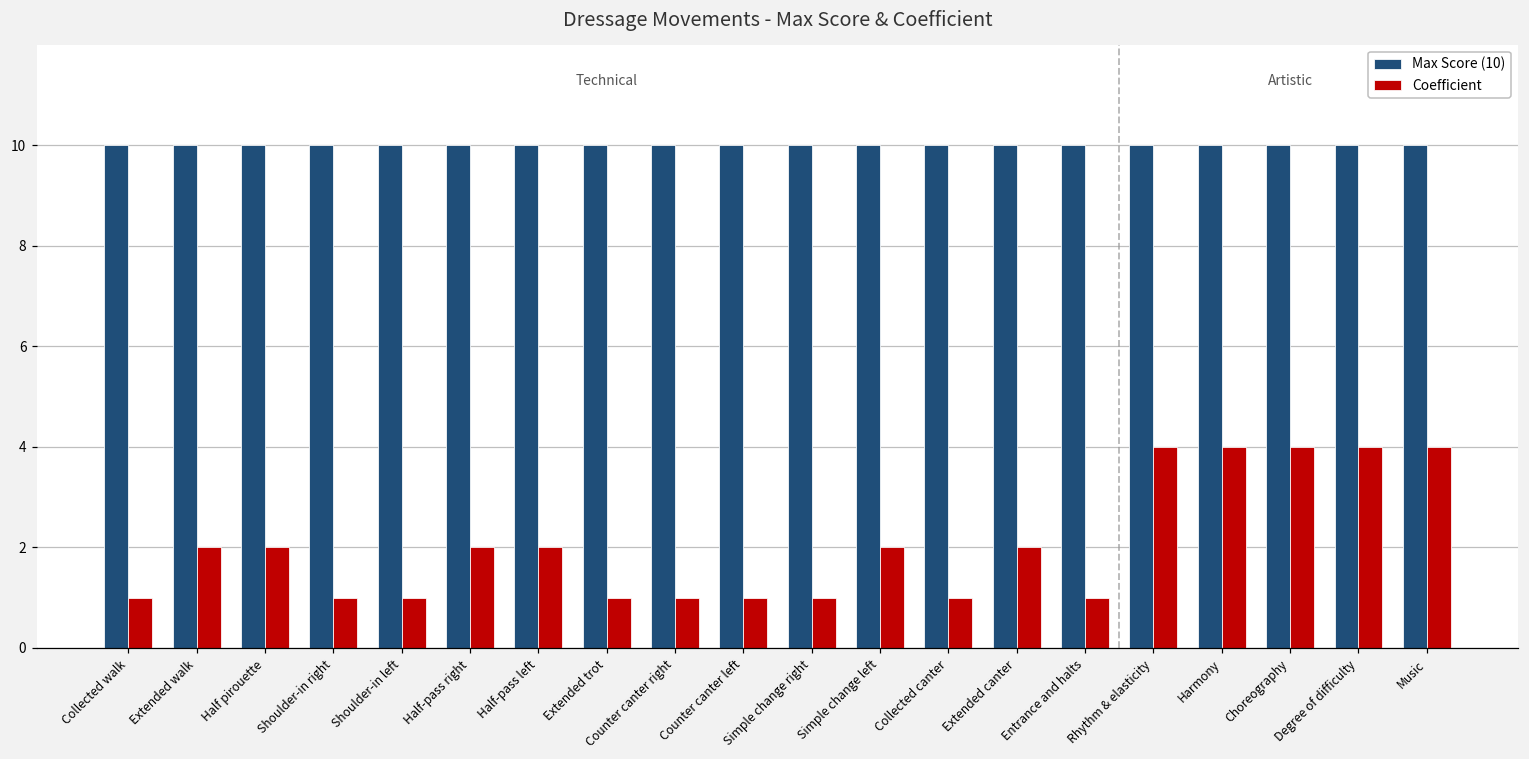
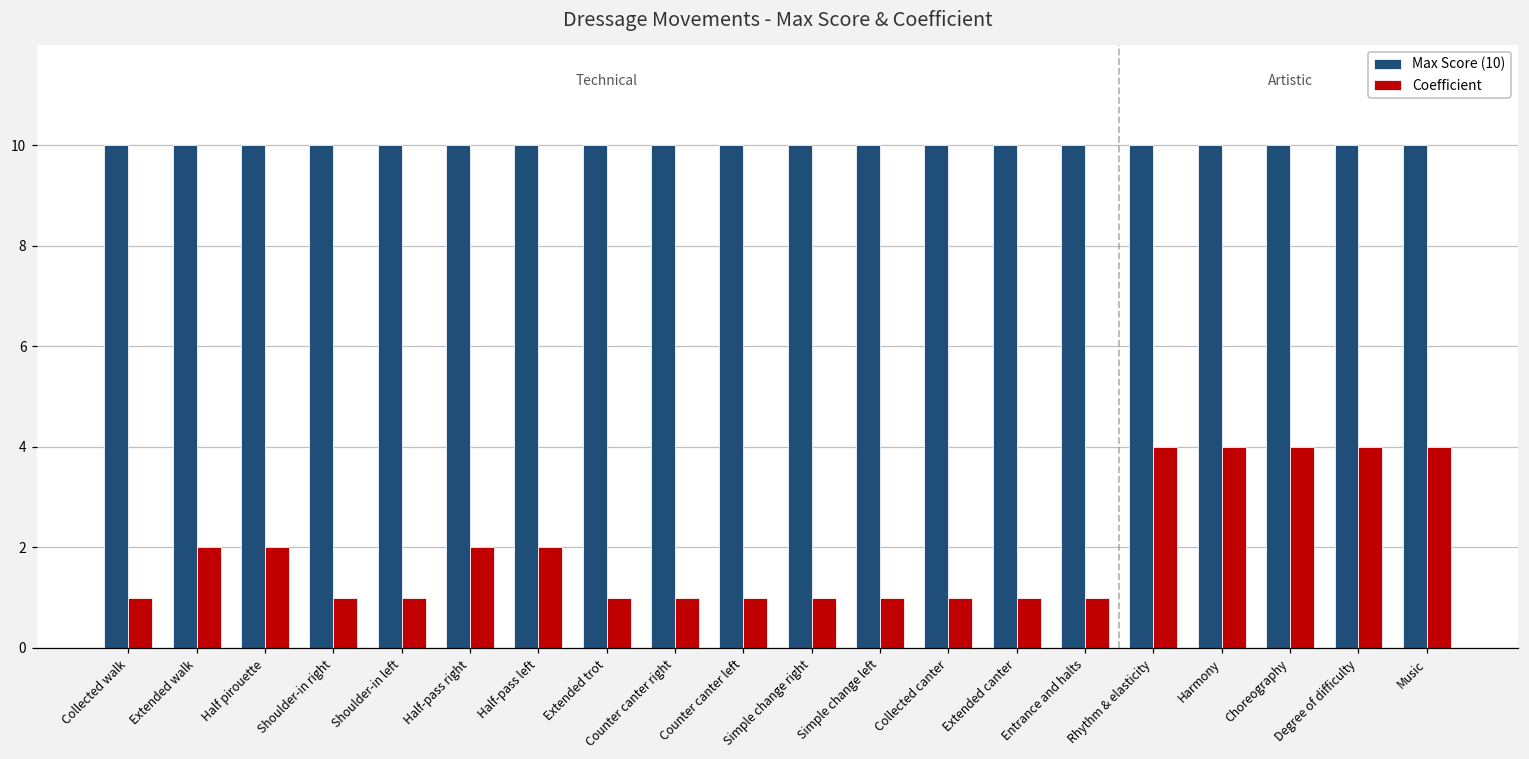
Coefficient, Simple change left: 2 -> 1
Coefficient, Extended canter: 2 -> 1
